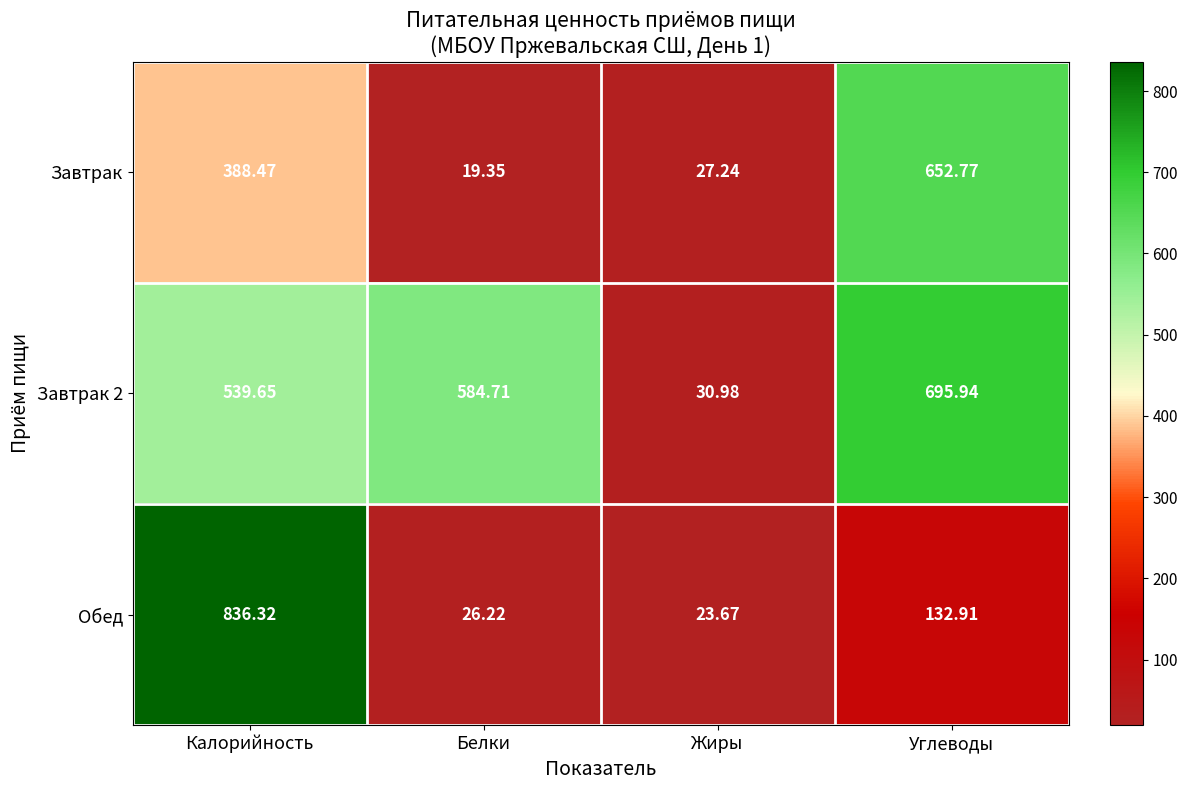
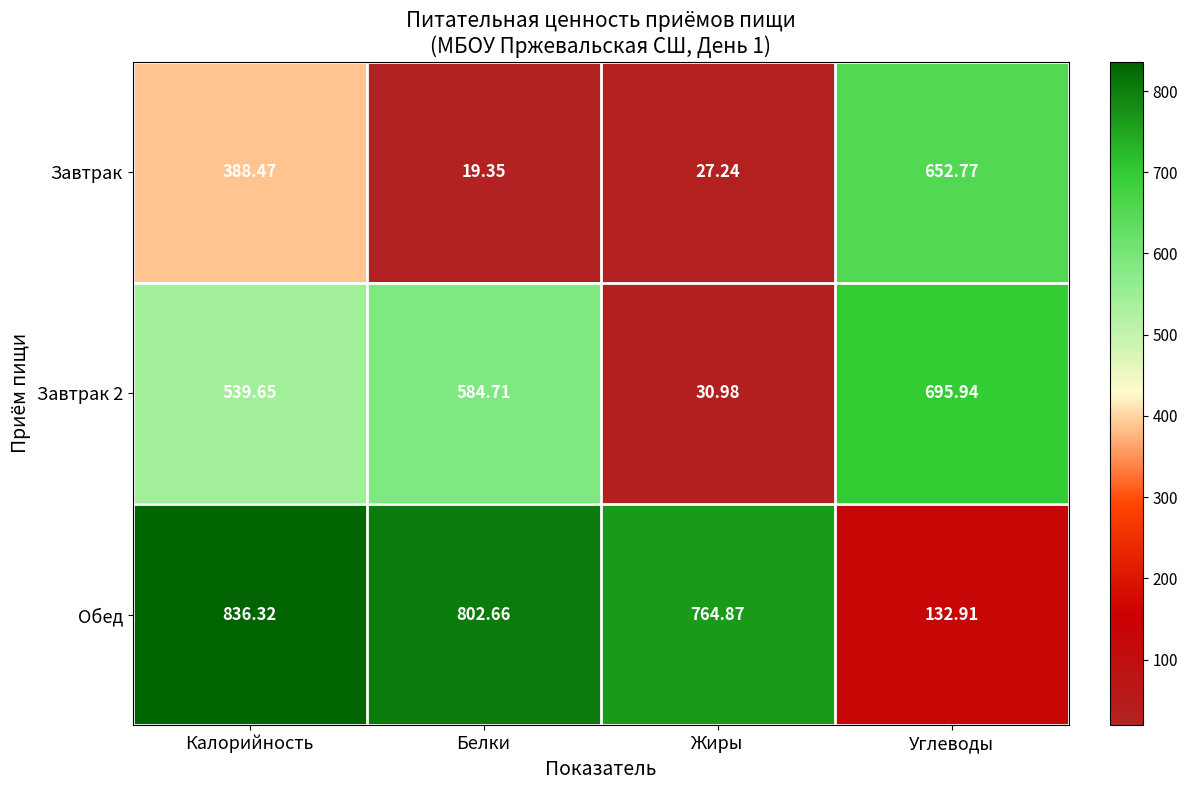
Обед, Белки: 26.22 -> 802.66
Обед, Жиры: 23.67 -> 764.87
